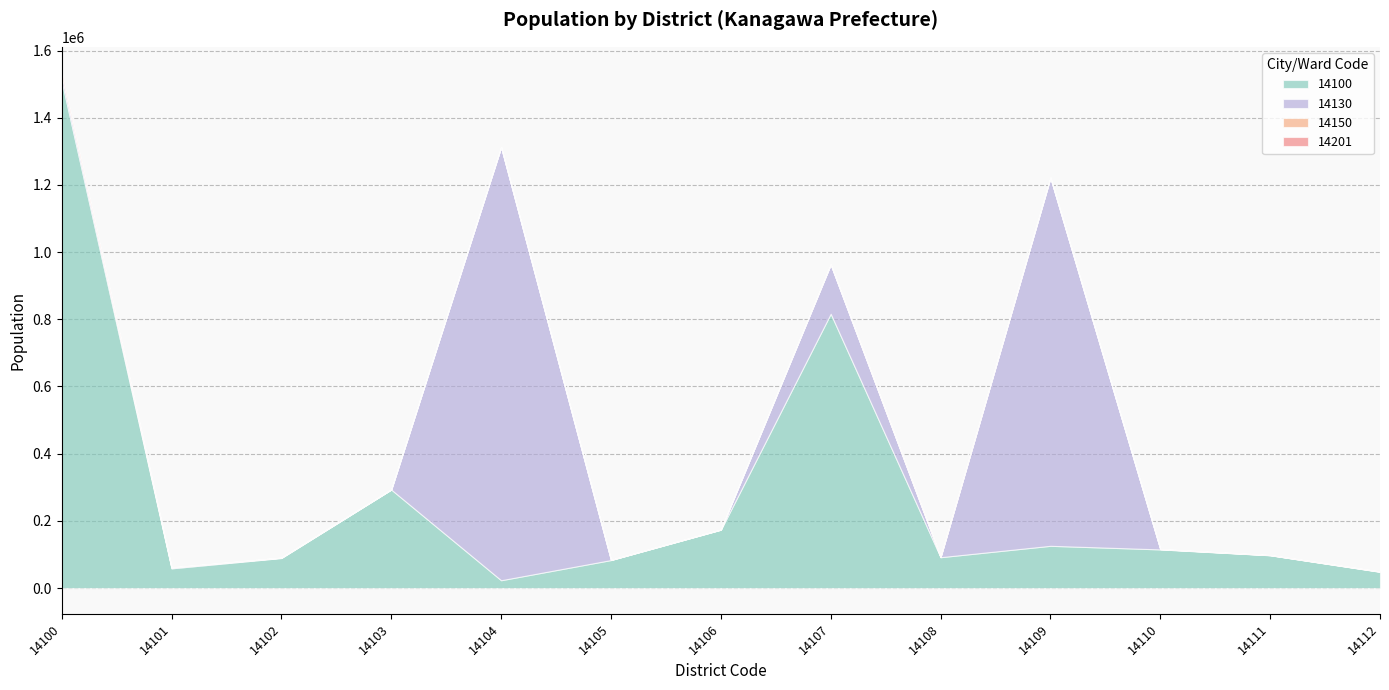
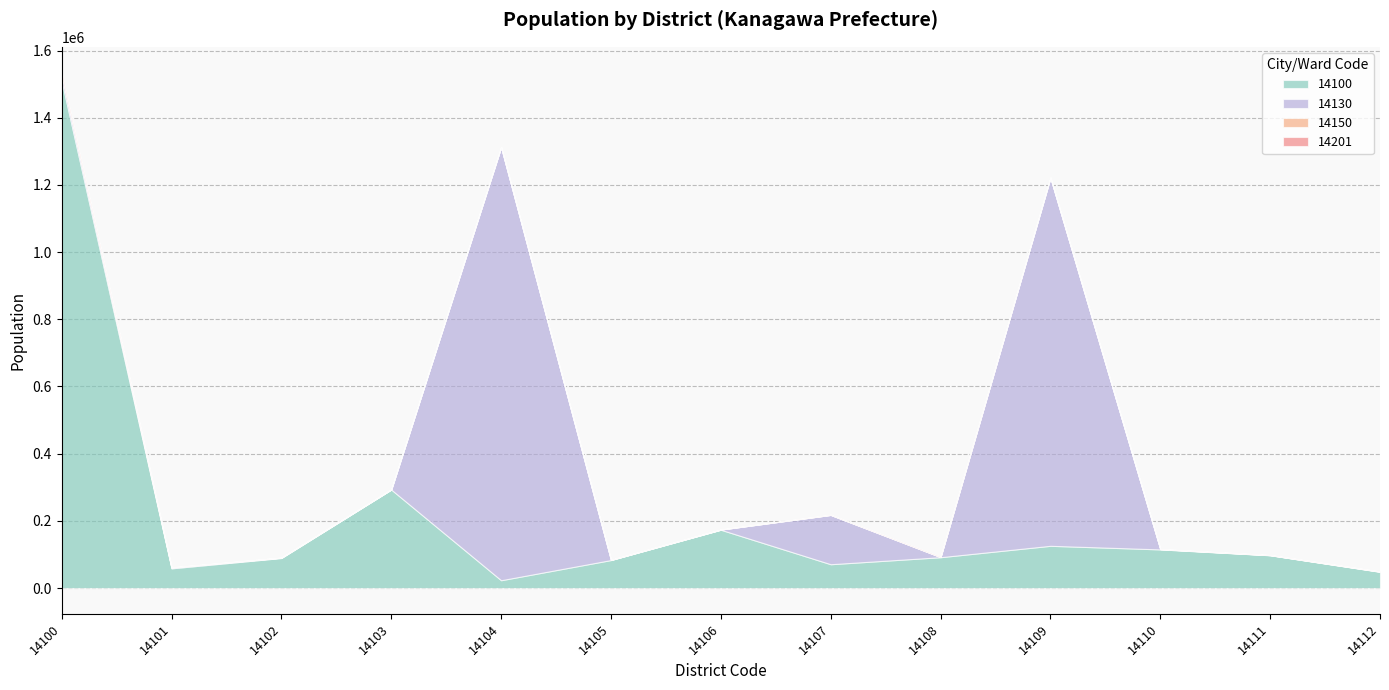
14100, 14107: 820000 -> 70000
